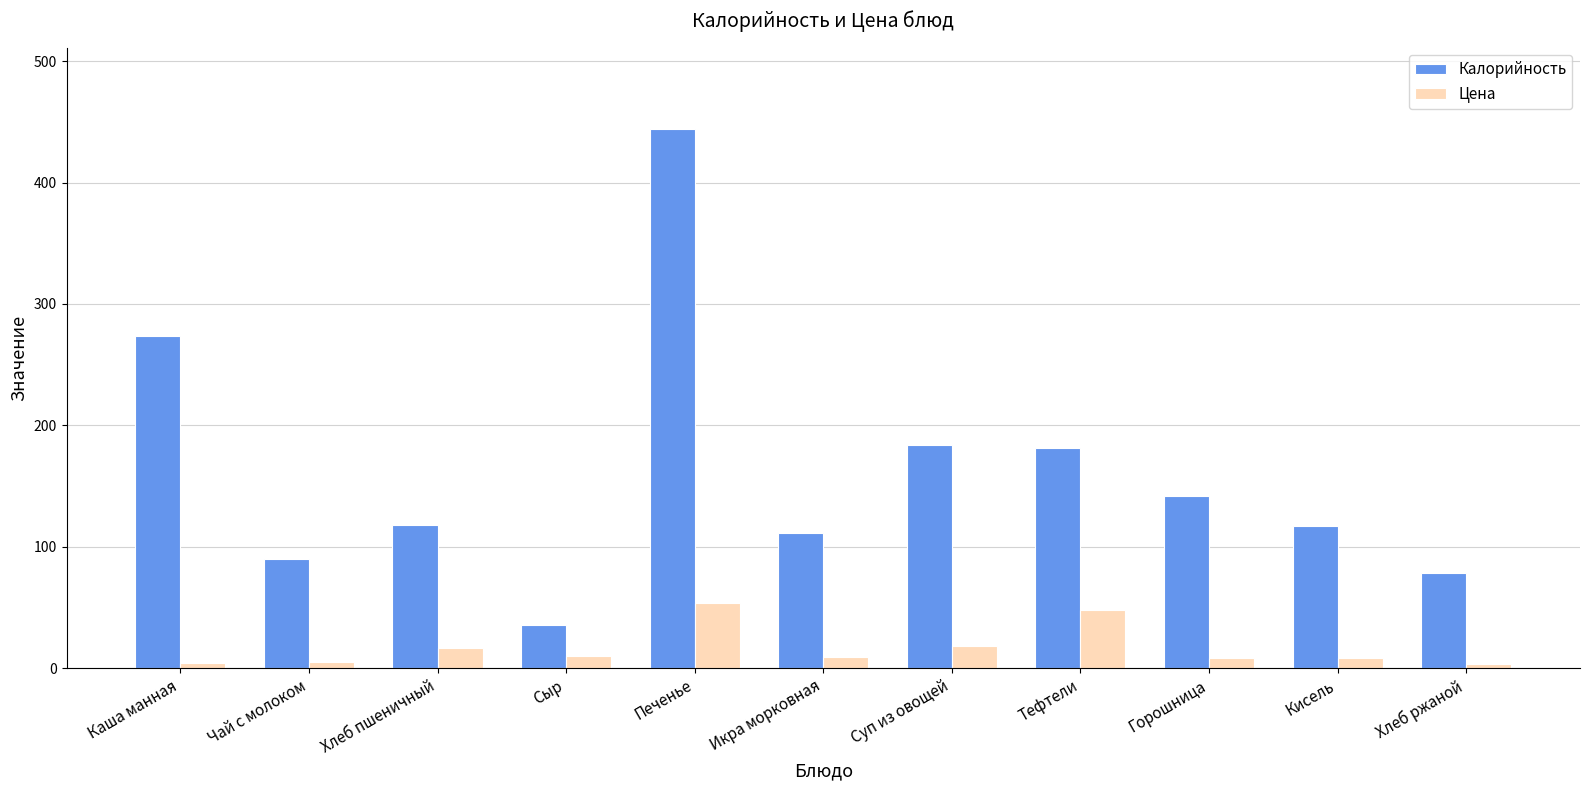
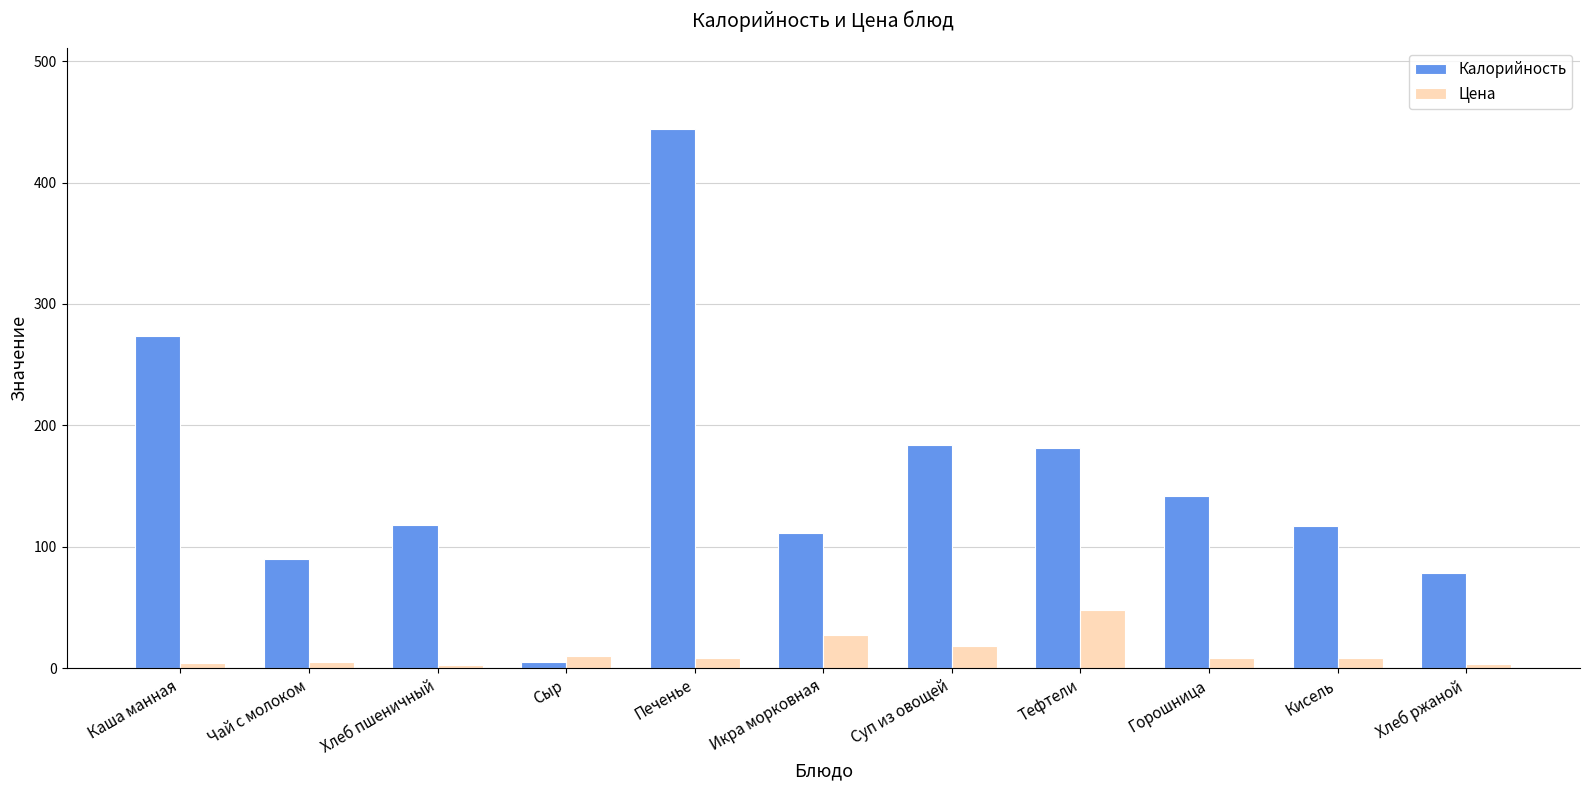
Цена, Хлеб пшеничный: 17 -> 3
Калорийность, Сыр: 36 -> 5
Цена, Печенье: 53 -> 8
Цена, Икра морковная: 9 -> 28
